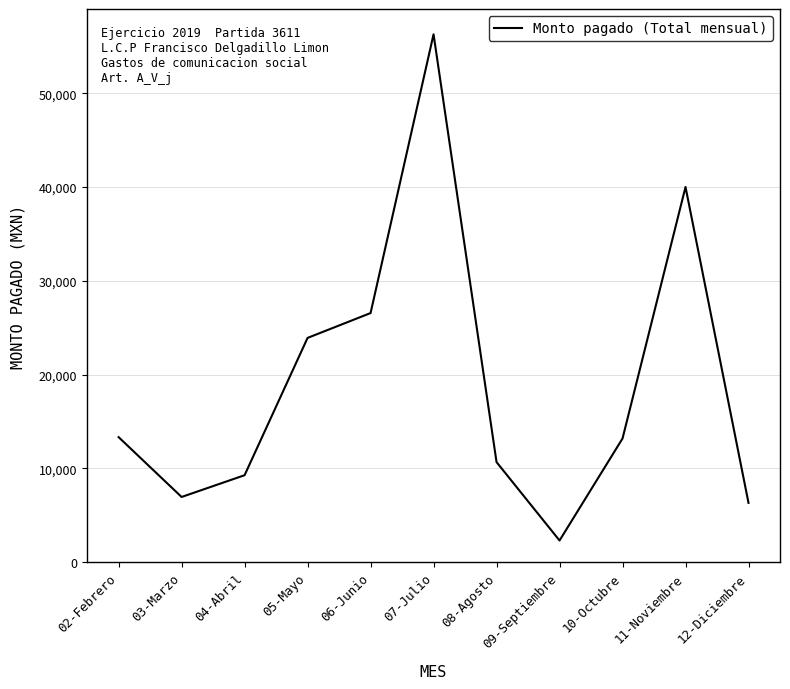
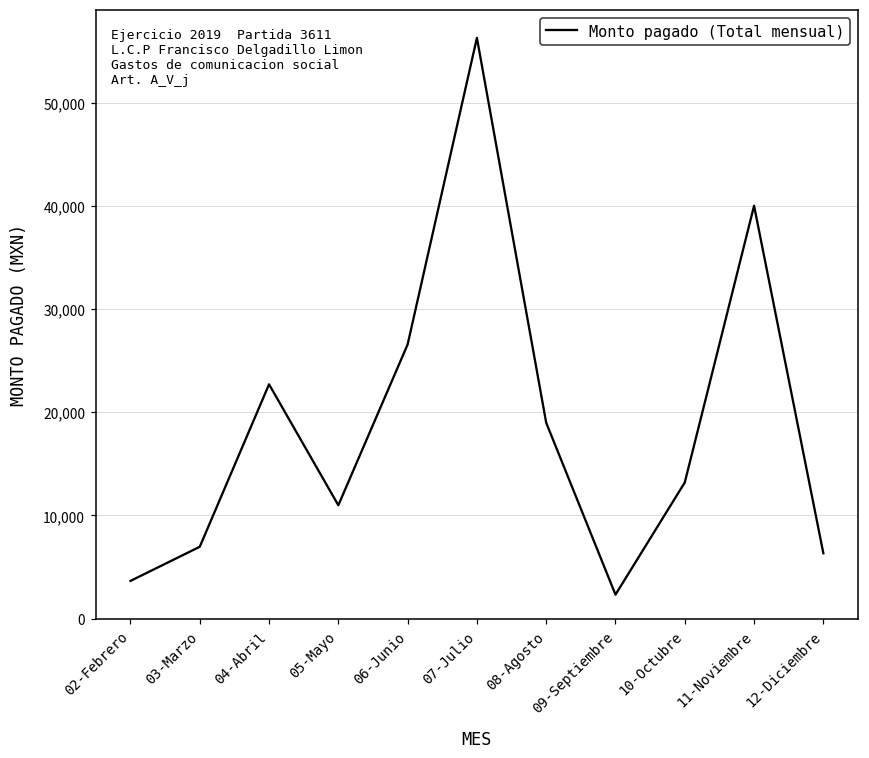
02-Febrero: 13,000 -> 4,000
04-Abril: 9,000 -> 23,000
05-Mayo: 24,000 -> 11,000
08-Agosto: 11,000 -> 19,000
